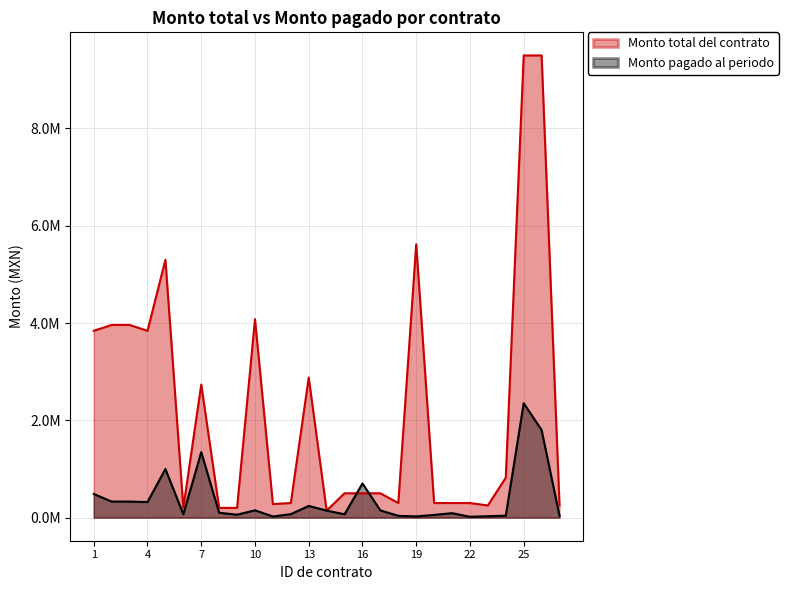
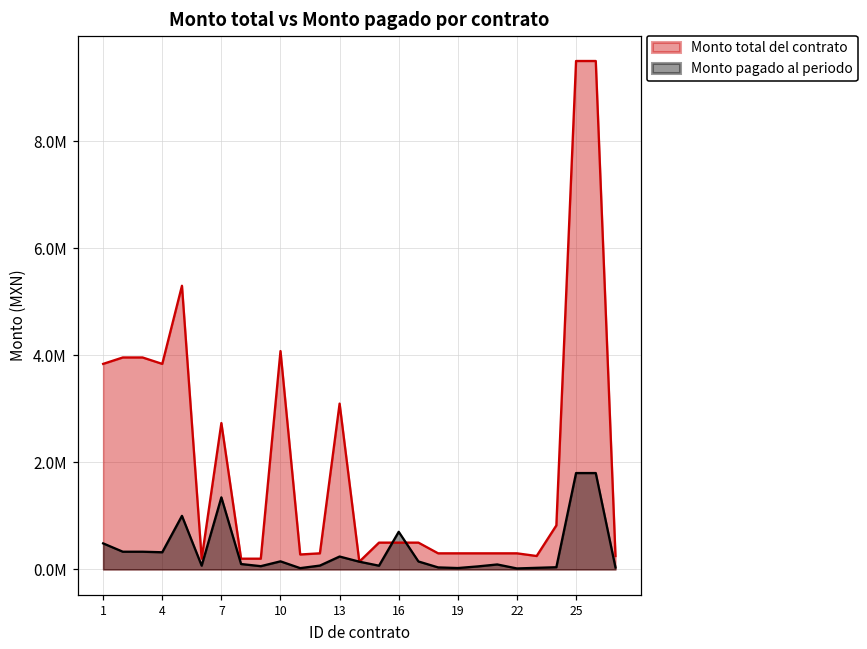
Monto total del contrato, 13: 2900000 -> 3100000
Monto total del contrato, 19: 5600000 -> 300000
Monto pagado al periodo, 25: 2400000 -> 1800000
